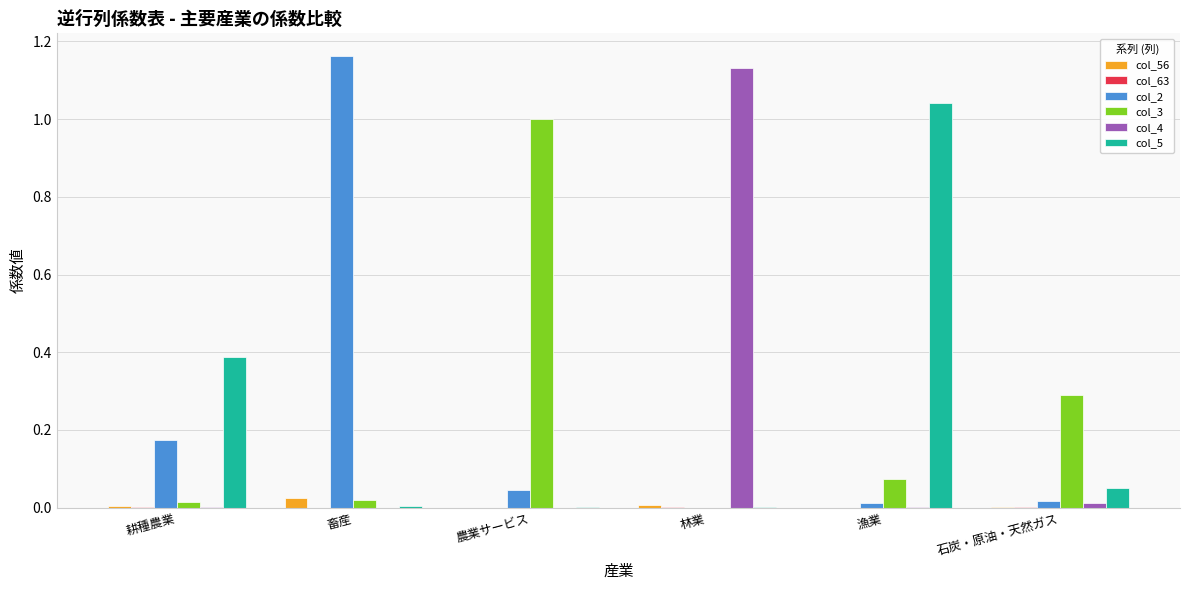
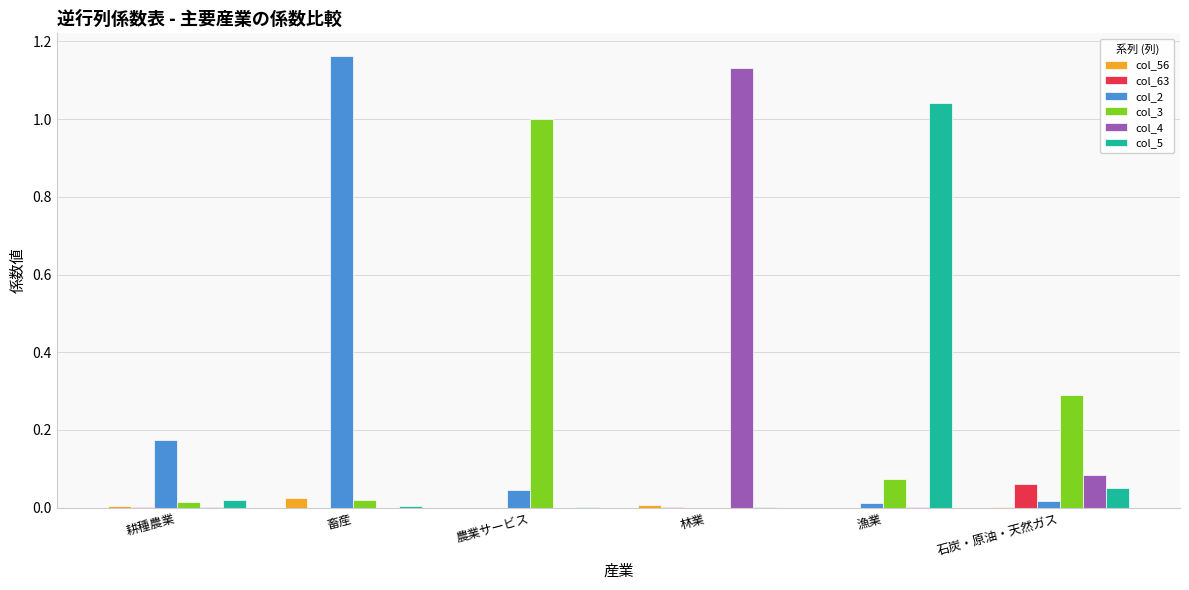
col_5, 耕種農業: 0.39 -> 0.02
col_63, 石炭・原油・天然ガス: 0.00 -> 0.06
col_4, 石炭・原油・天然ガス: 0.01 -> 0.08
